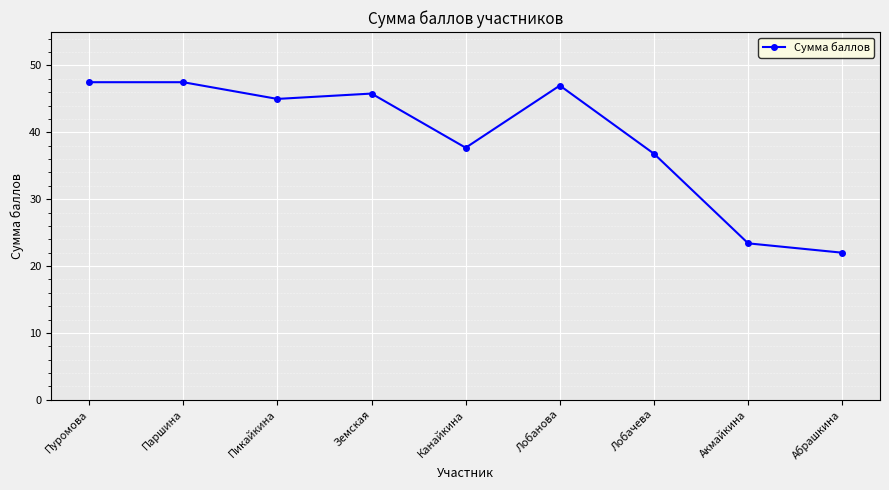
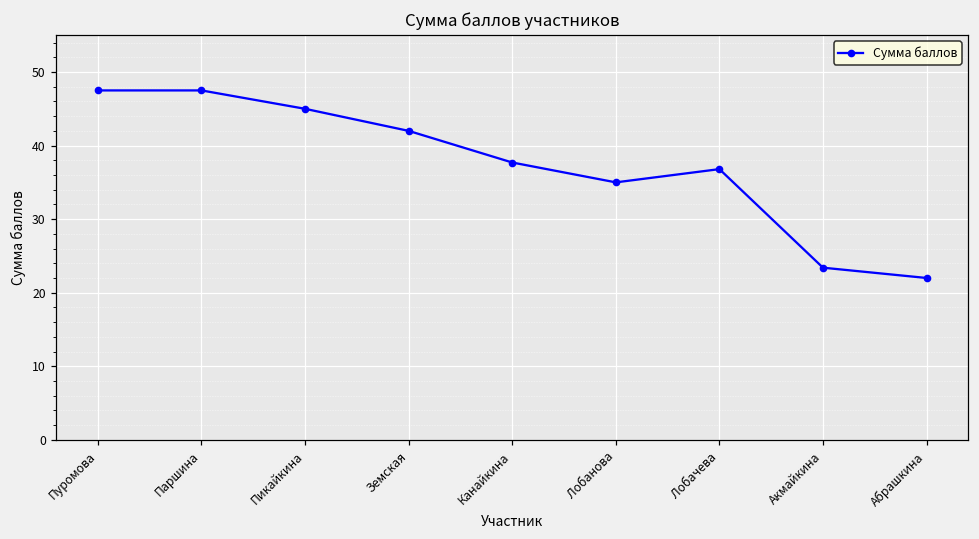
Земская: 46 -> 42
Лобанова: 47 -> 35
